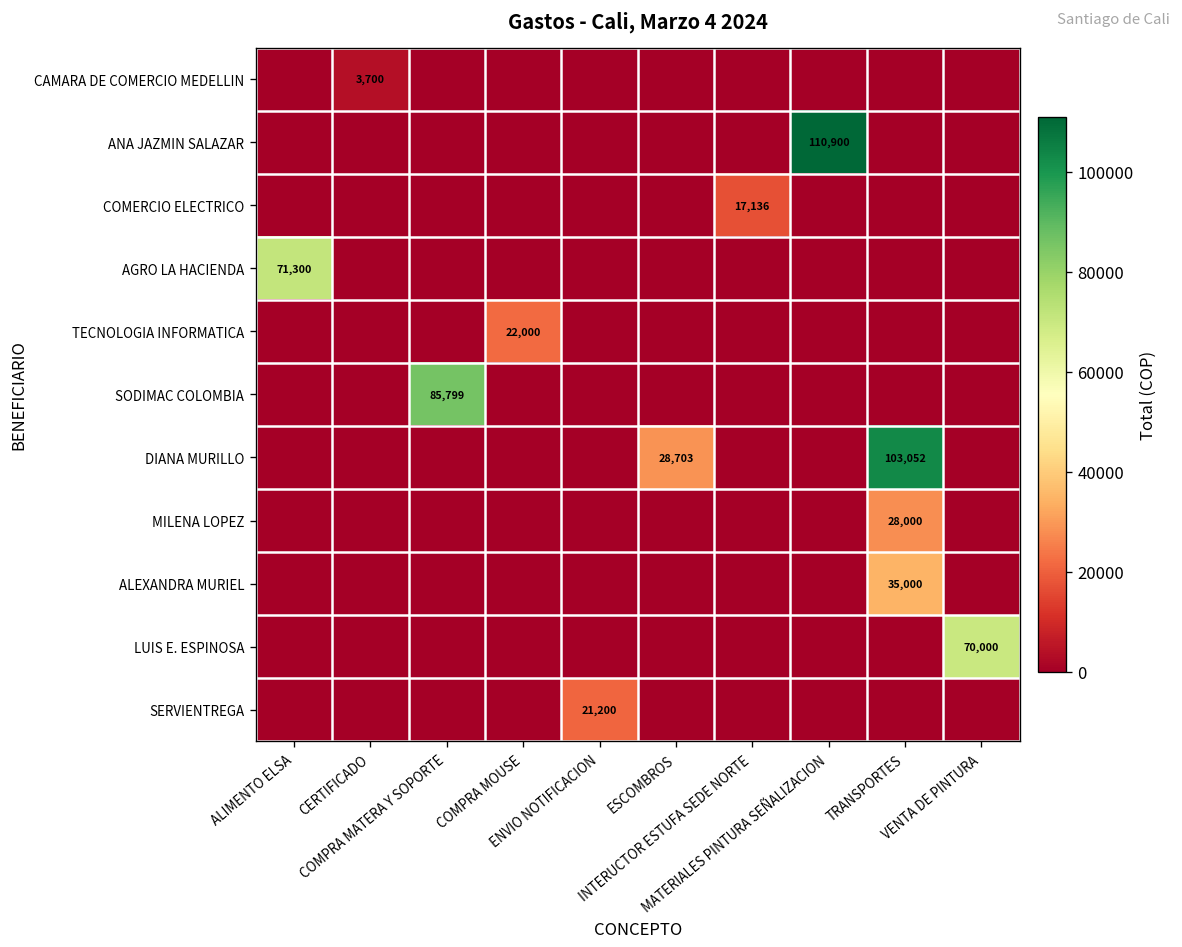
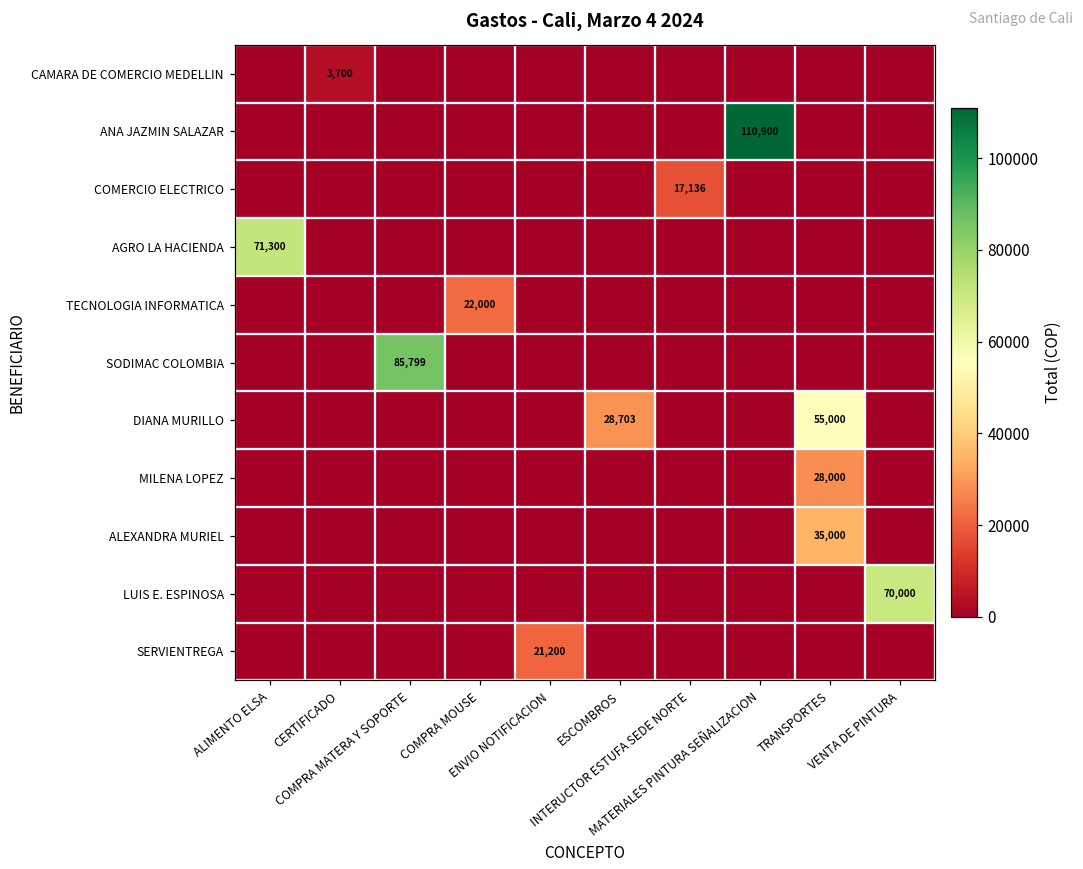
DIANA MURILLO, TRANSPORTES: 103,052 -> 55,000
